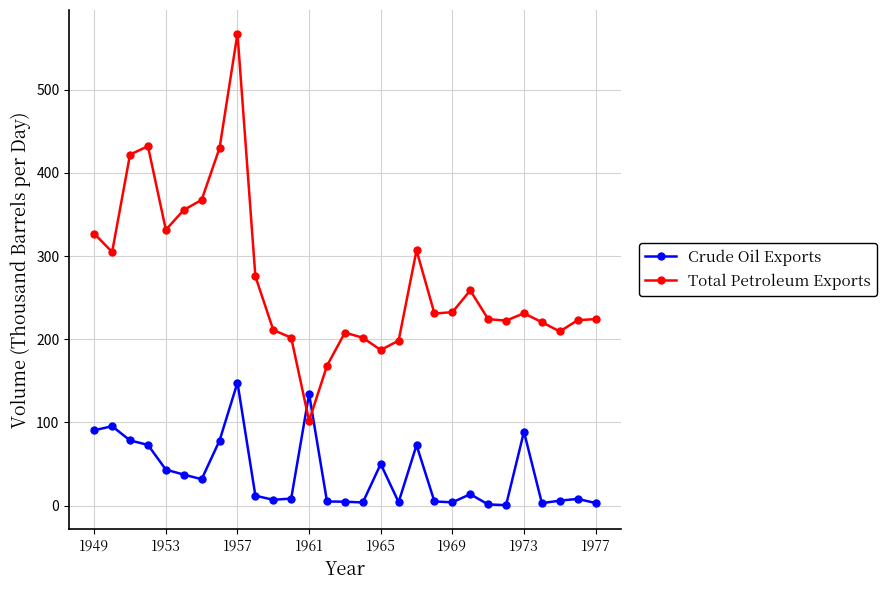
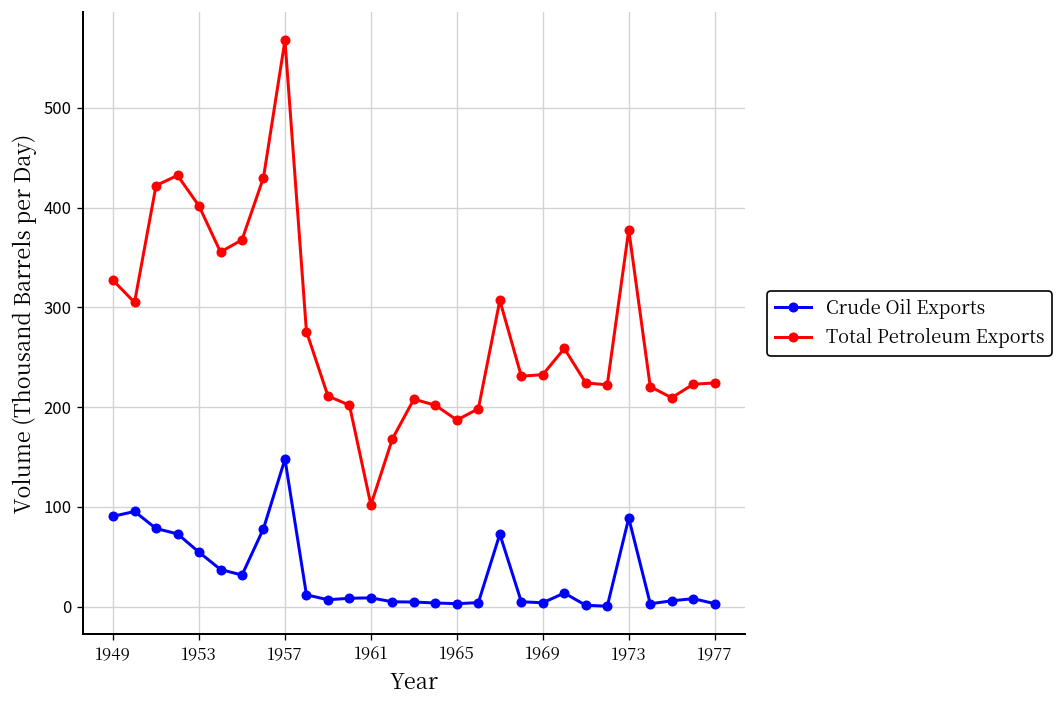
Crude Oil Exports, 1953: 40 -> 50
Total Petroleum Exports, 1953: 330 -> 400
Crude Oil Exports, 1961: 130 -> 10
Crude Oil Exports, 1965: 50 -> 0
Total Petroleum Exports, 1973: 230 -> 380
